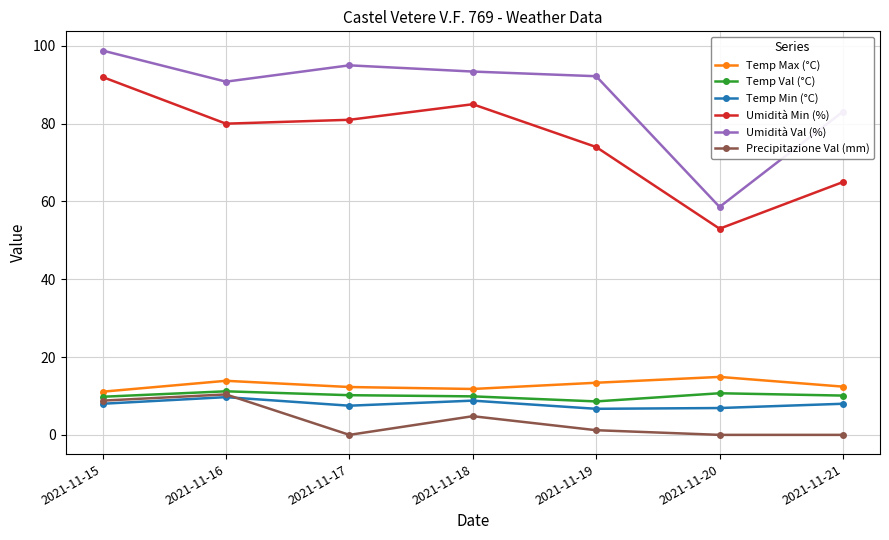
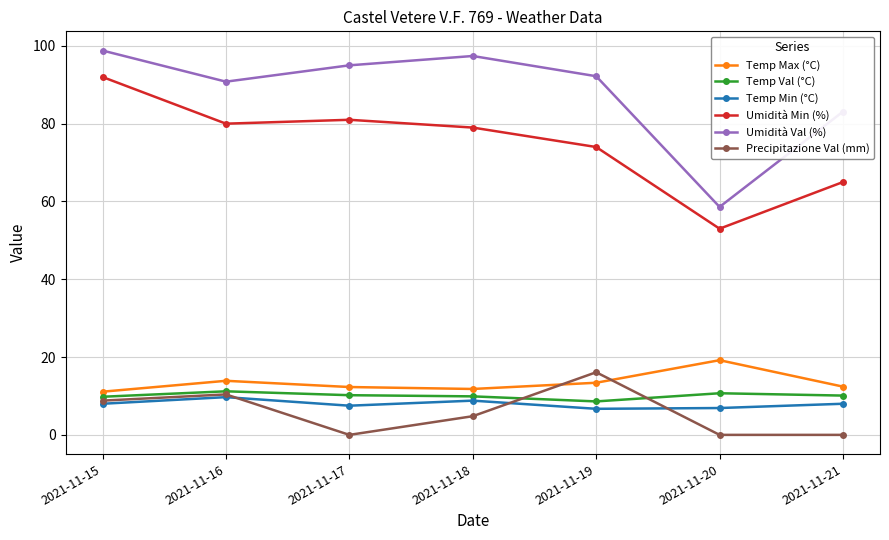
Umidità Min (%), 2021-11-18: 85 -> 79
Umidità Val (%), 2021-11-18: 93 -> 97
Precipitazione Val (mm), 2021-11-19: 1 -> 16
Temp Max (°C), 2021-11-20: 15 -> 19
